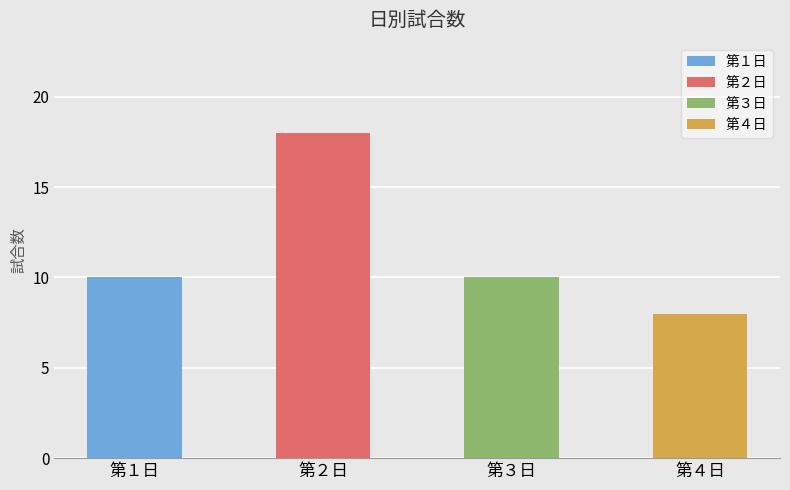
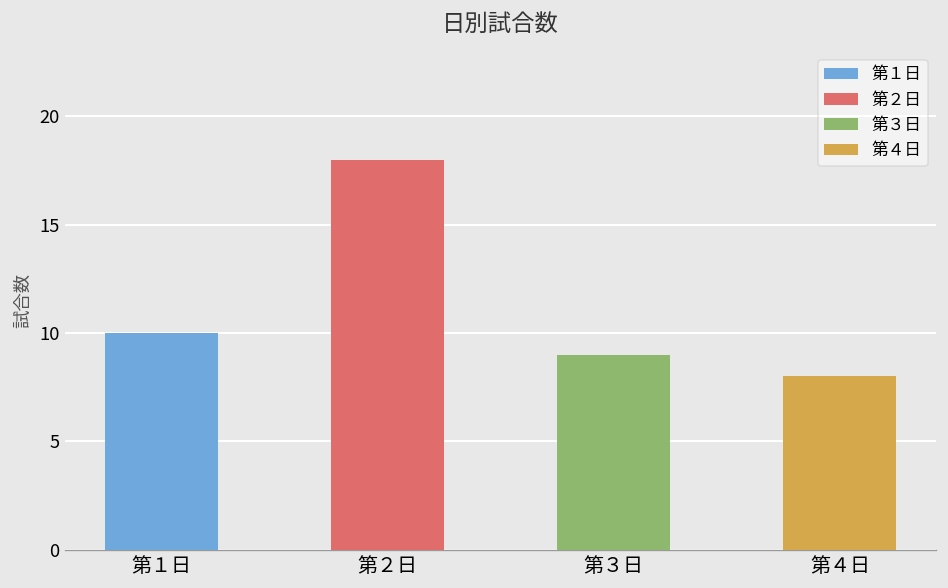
第３日: 10 -> 9
